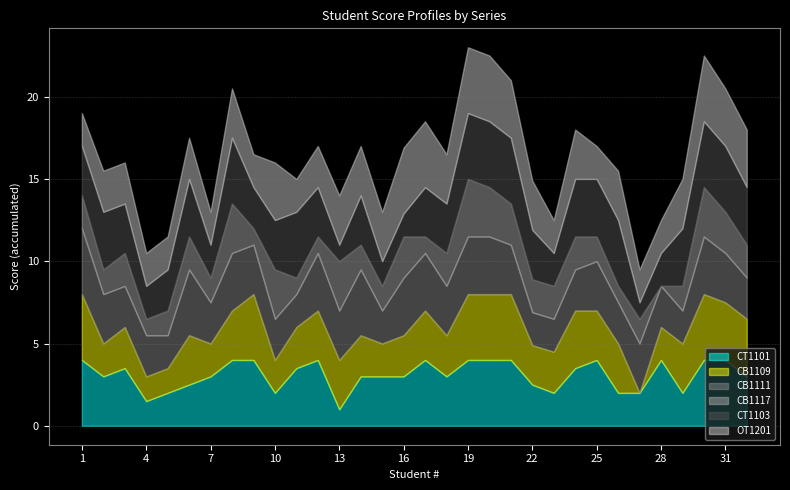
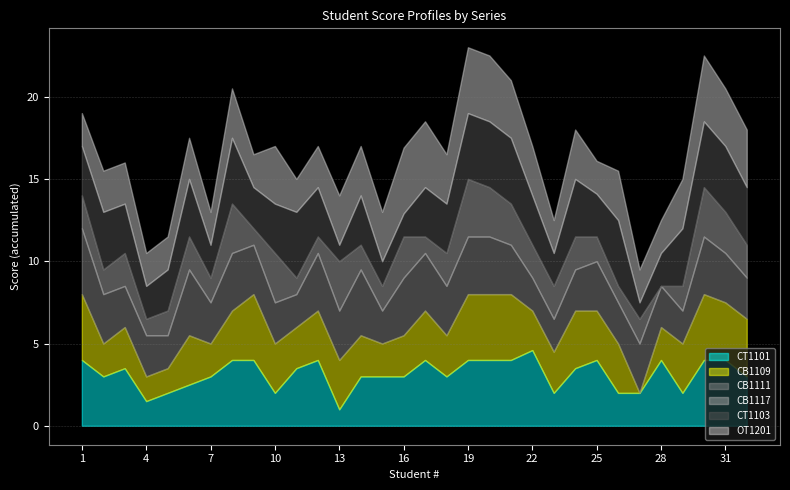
CB1109, 10: 2 -> 3
CT1101, 22: 2.5 -> 4.6
CT1103, 25: 3.5 -> 2.6
